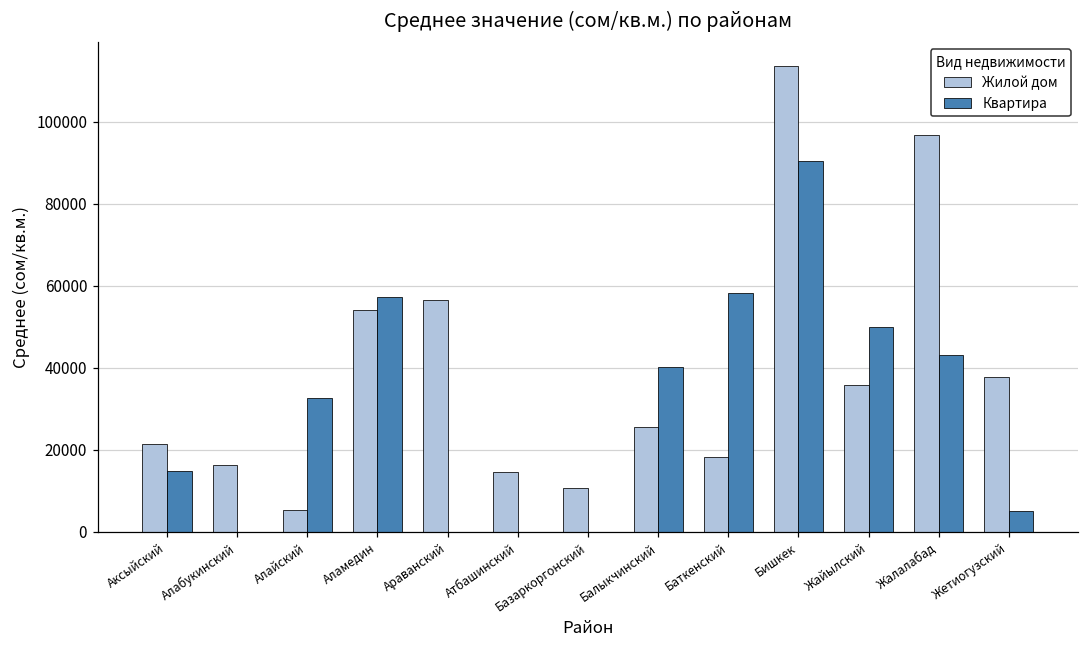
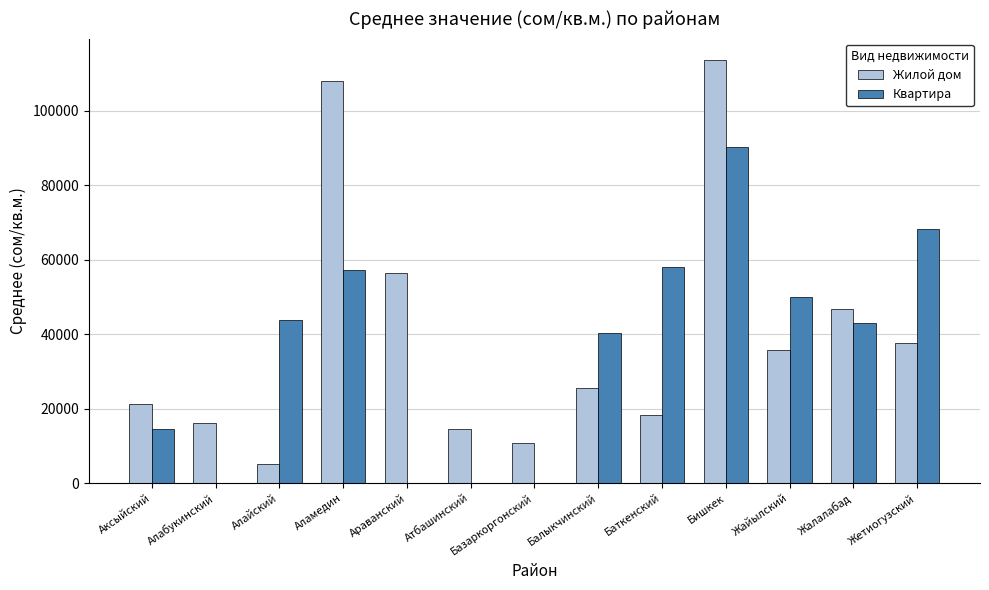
Квартира, Алайский: 33000 -> 44000
Жилой дом, Аламедин: 54000 -> 108000
Жилой дом, Жалалабад: 97000 -> 47000
Квартира, Жетиогузский: 5000 -> 68000
